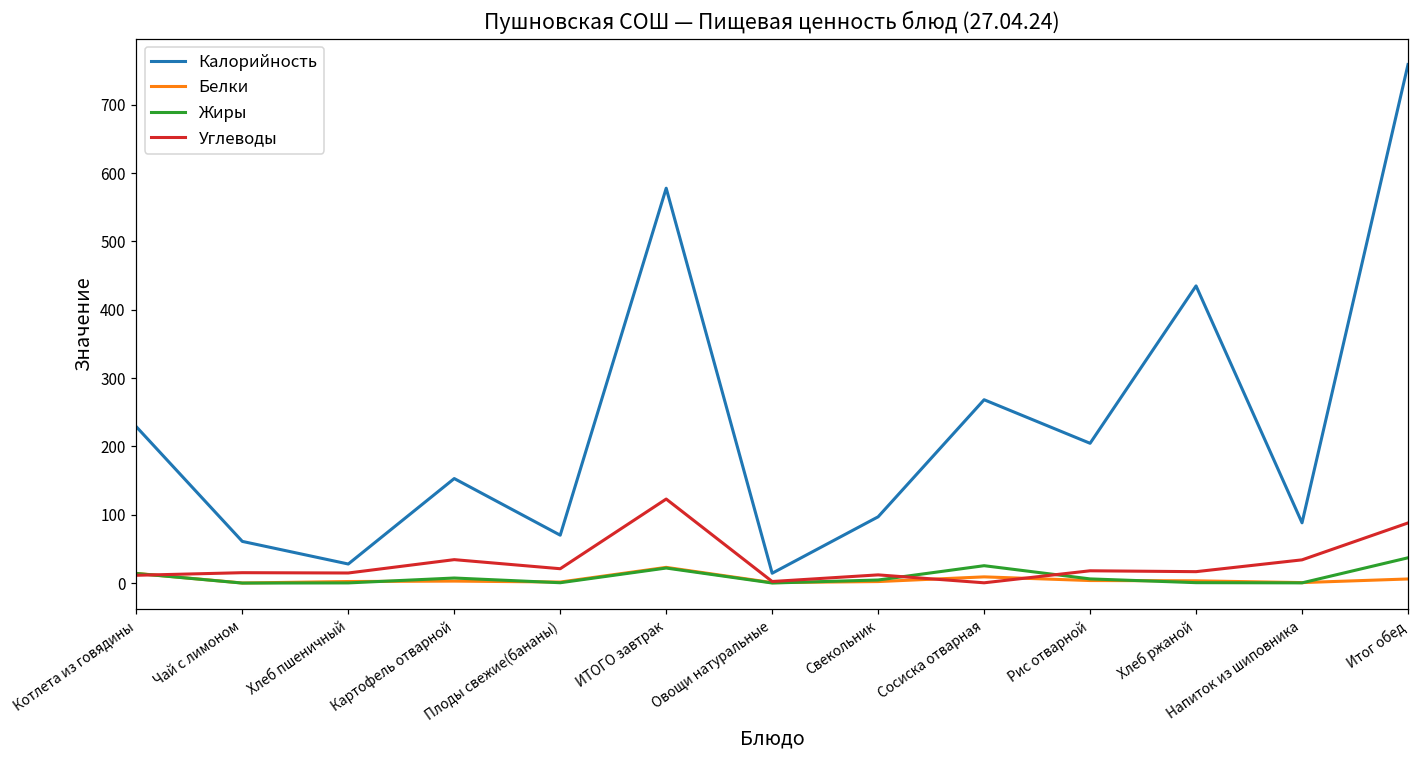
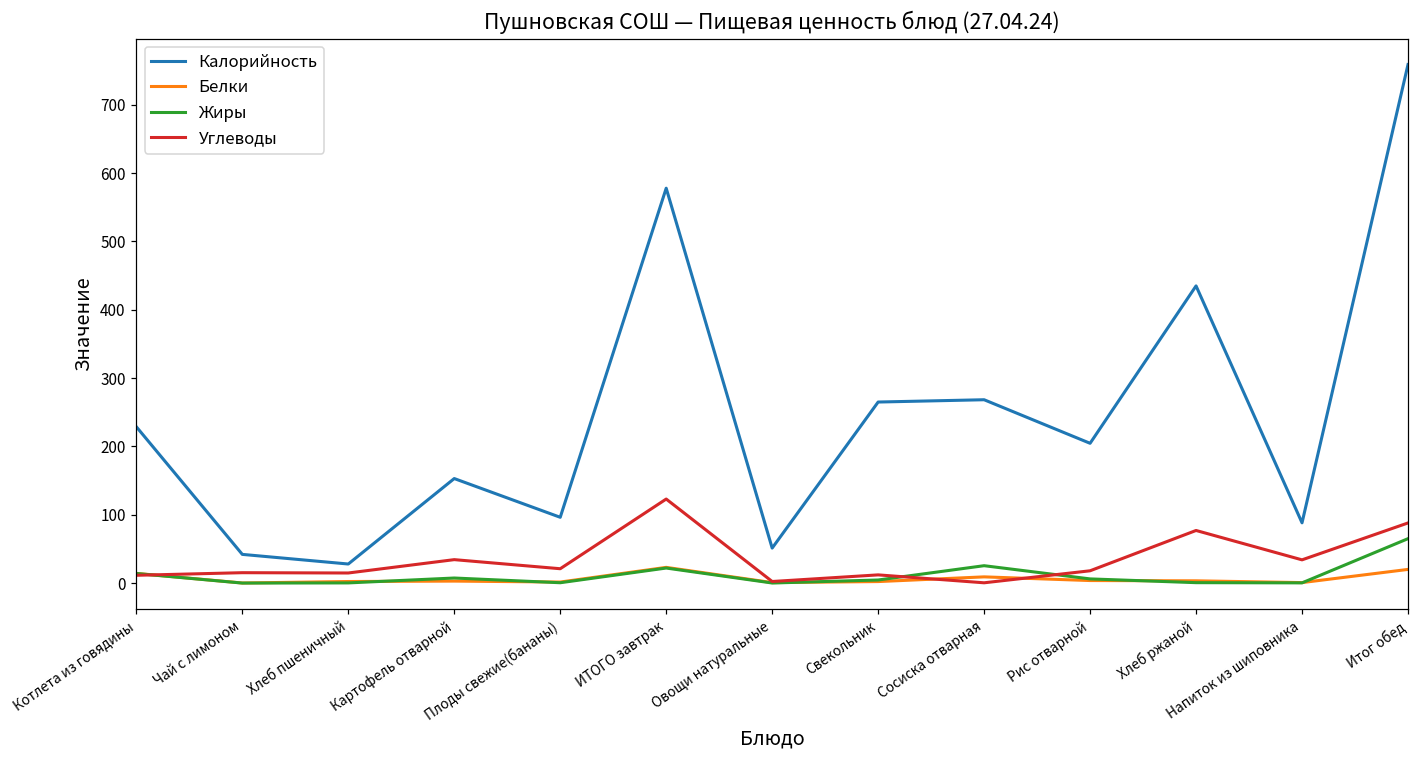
Калорийность, Чай с лимоном: 60 -> 40
Калорийность, Плоды свежие(бананы): 70 -> 100
Калорийность, Овощи натуральные: 10 -> 50
Калорийность, Свекольник: 100 -> 270
Углеводы, Хлеб ржаной: 20 -> 80
Белки, Итог обед: 10 -> 20
Жиры, Итог обед: 40 -> 70
